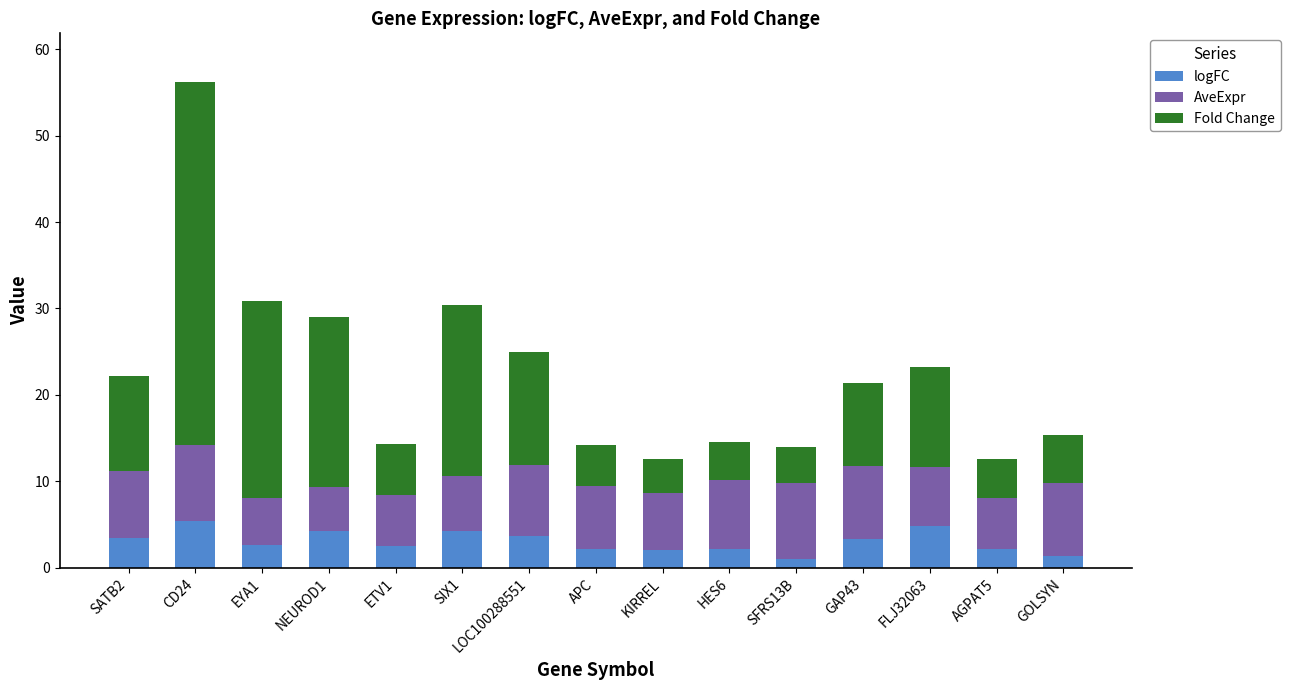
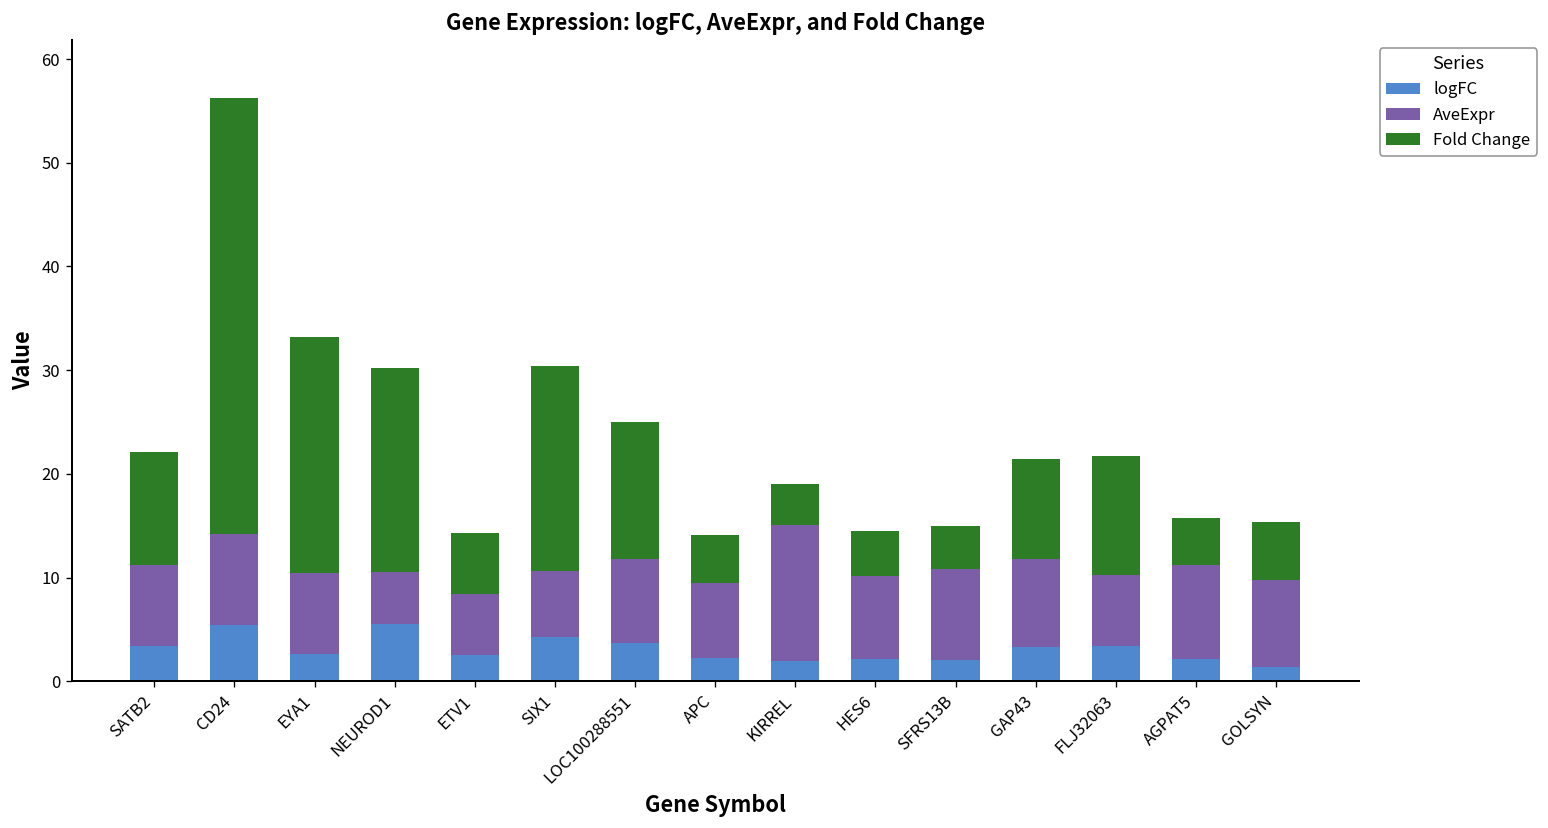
AveExpr, EYA1: 5 -> 8
logFC, NEUROD1: 4 -> 6
AveExpr, KIRREL: 7 -> 13
logFC, SFRS13B: 1 -> 2
logFC, FLJ32063: 5 -> 3
AveExpr, AGPAT5: 6 -> 9
